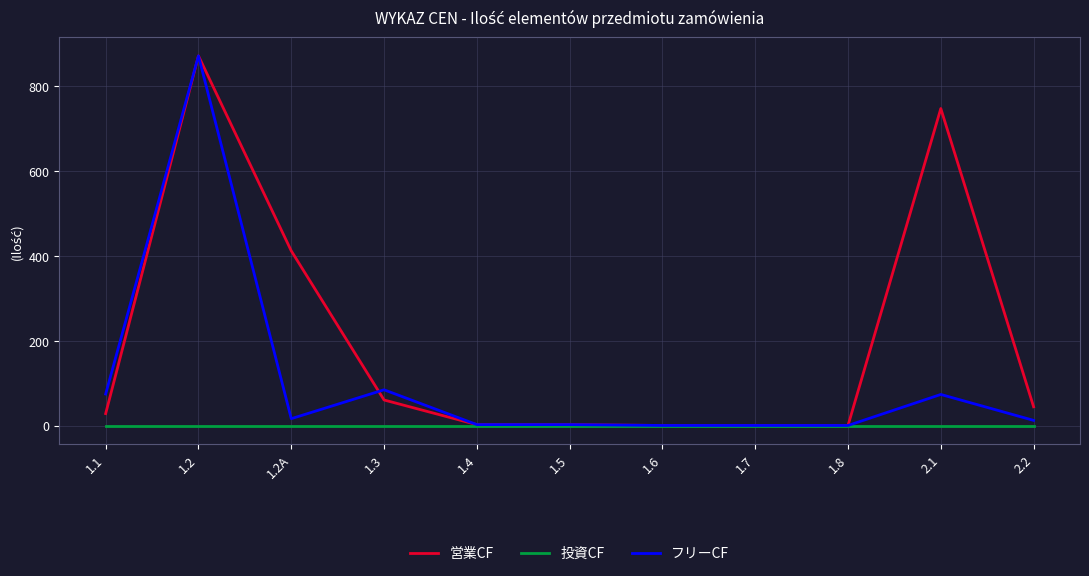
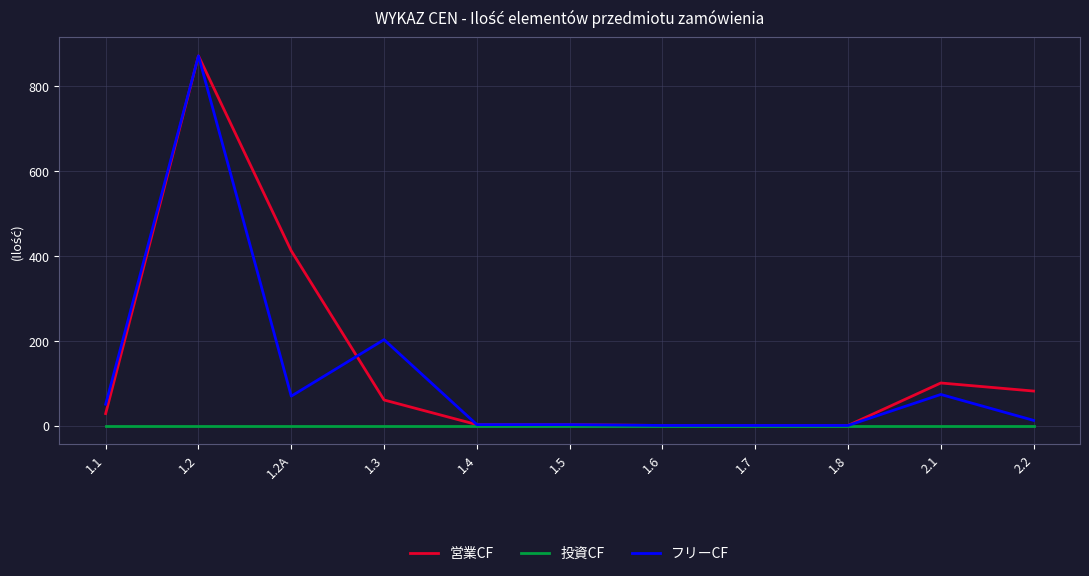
フリーCF, 1.1: 80 -> 50
フリーCF, 1.2A: 20 -> 70
フリーCF, 1.3: 90 -> 200
営業CF, 2.1: 750 -> 100
営業CF, 2.2: 50 -> 80
